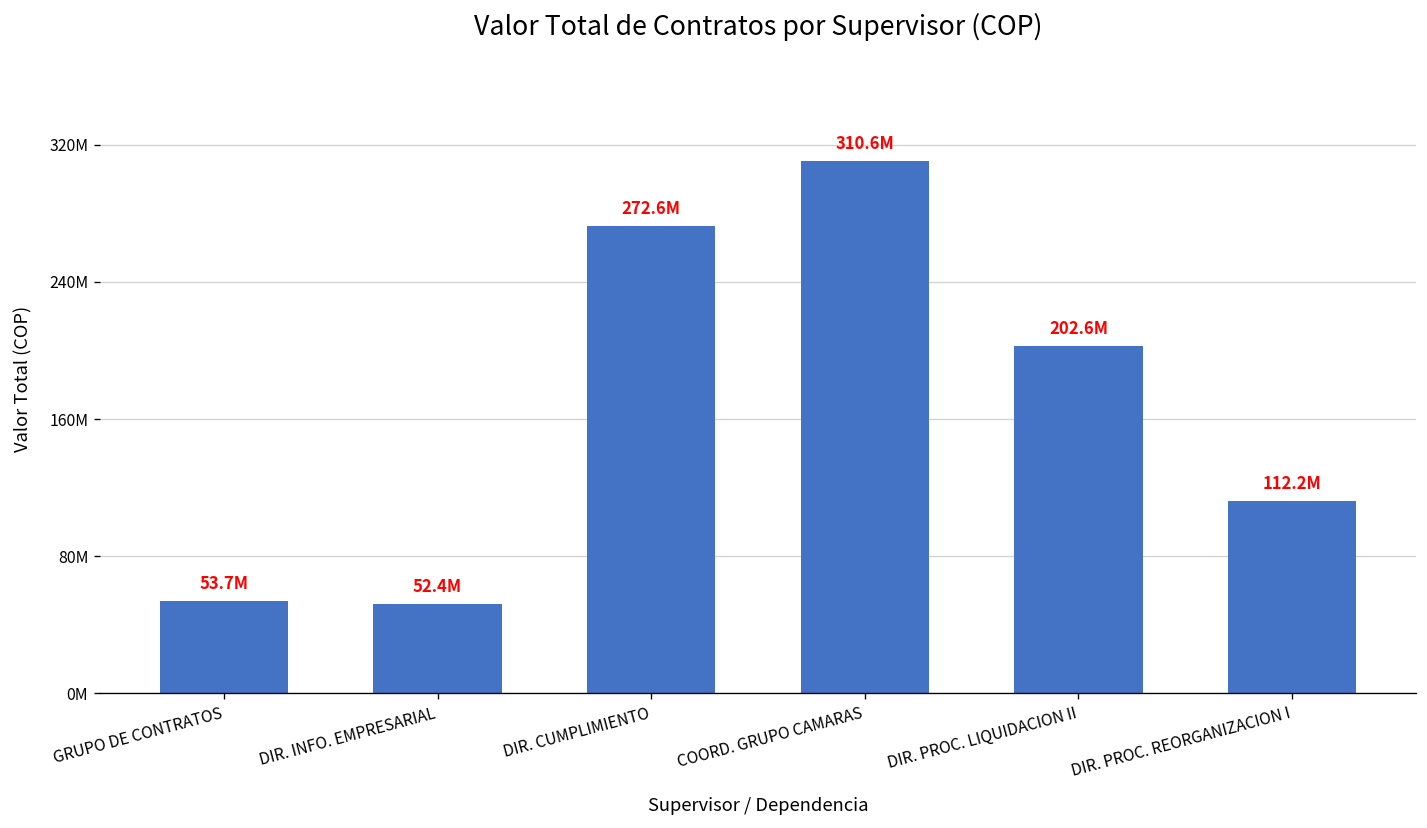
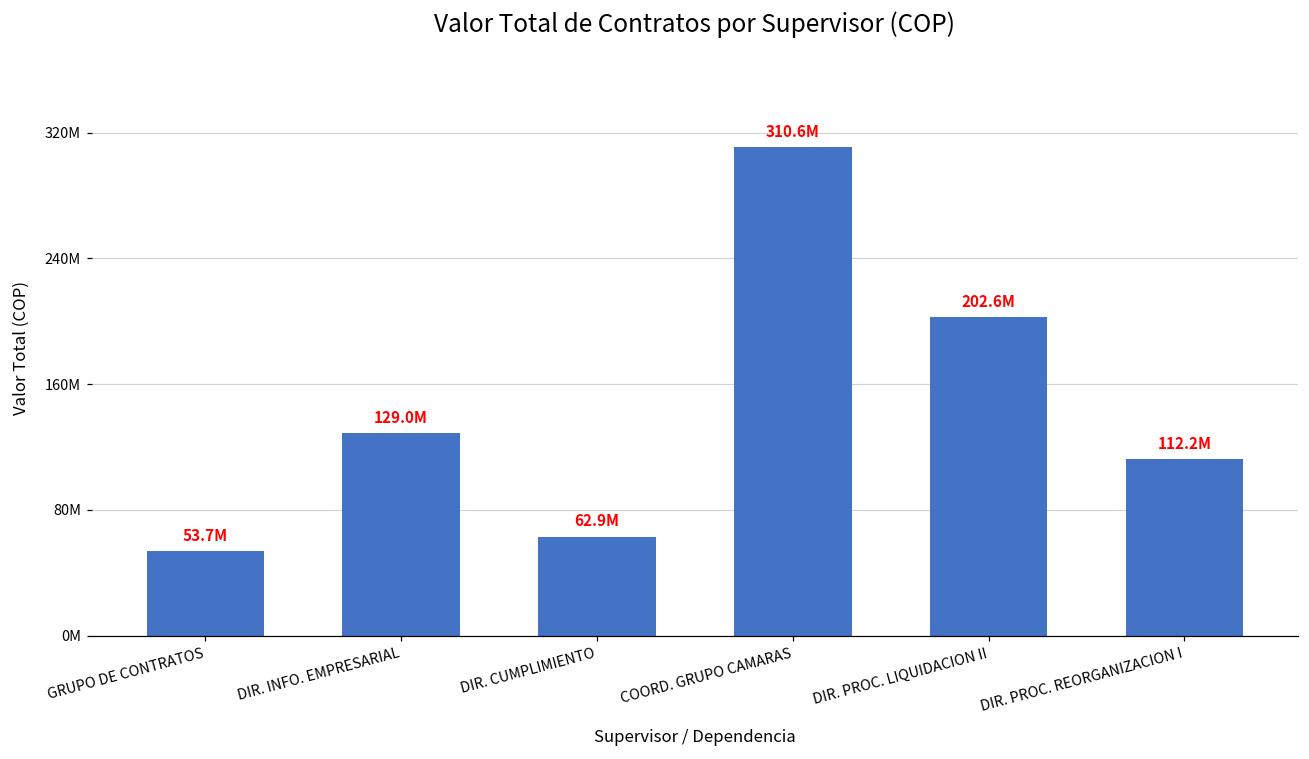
DIR. INFO. EMPRESARIAL: 52.4M -> 129.0M
DIR. CUMPLIMIENTO: 272.6M -> 62.9M
